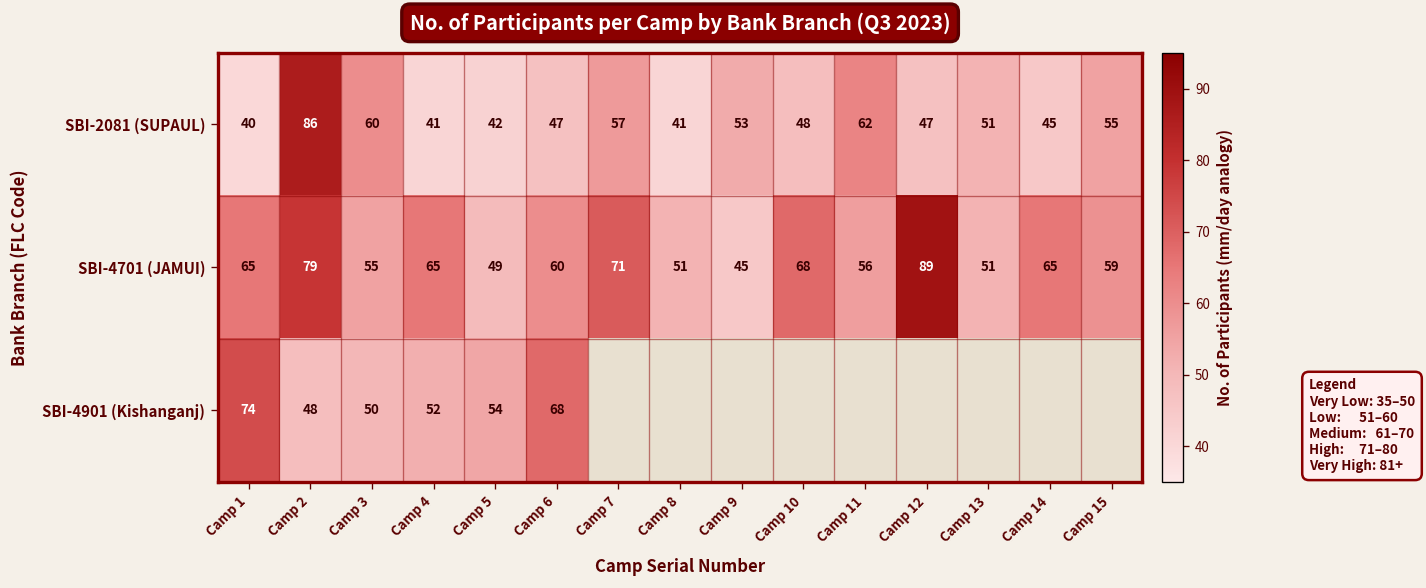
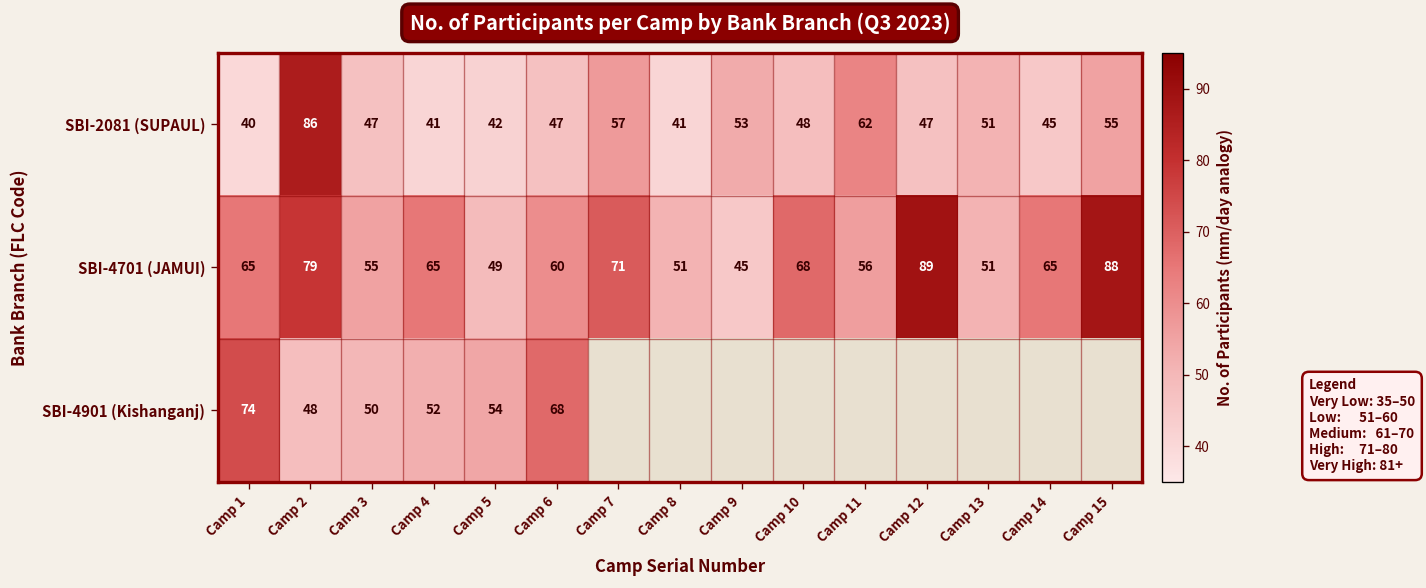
SBI-2081 (SUPAUL), Camp 3: 60 -> 47
SBI-4701 (JAMUI), Camp 15: 59 -> 88
